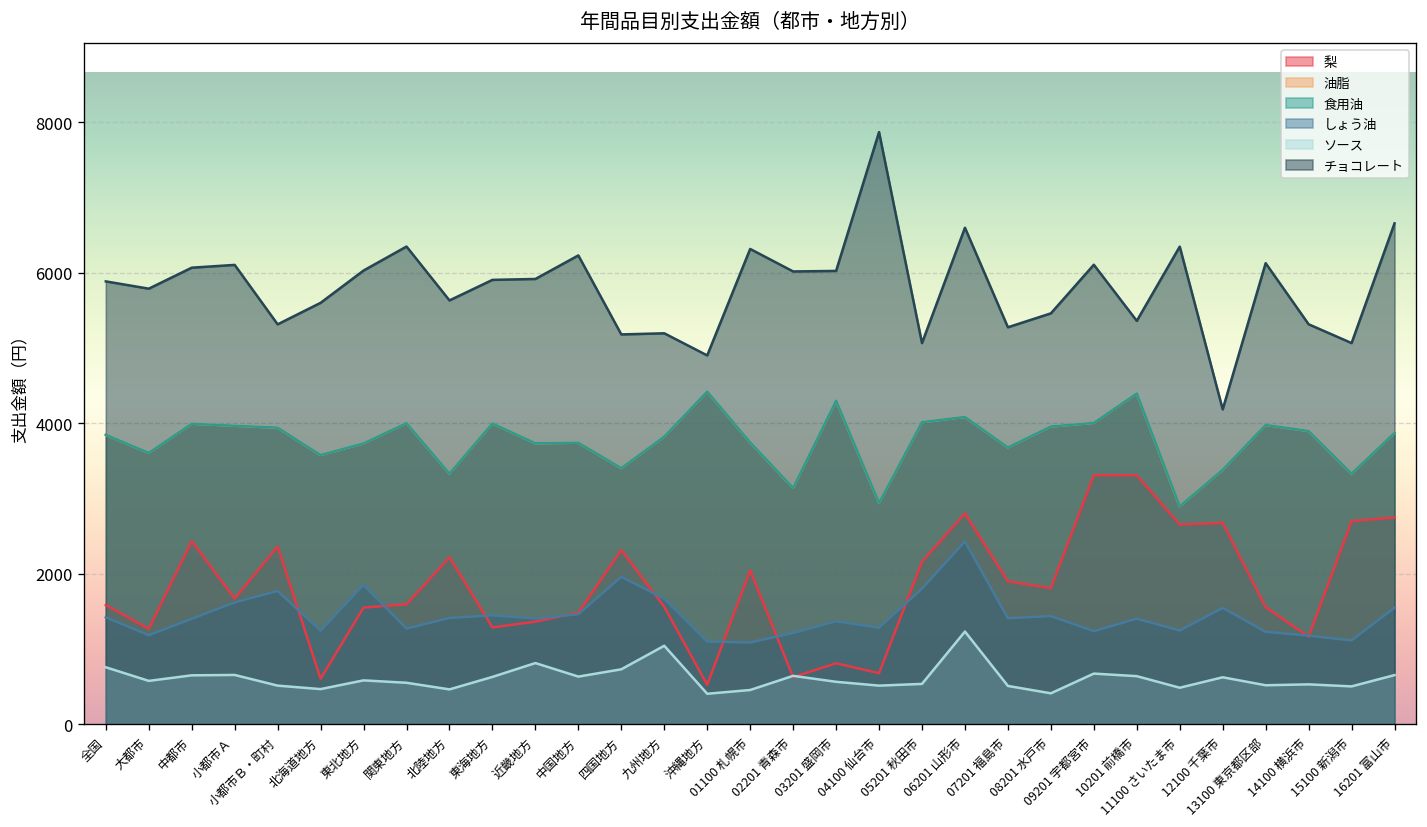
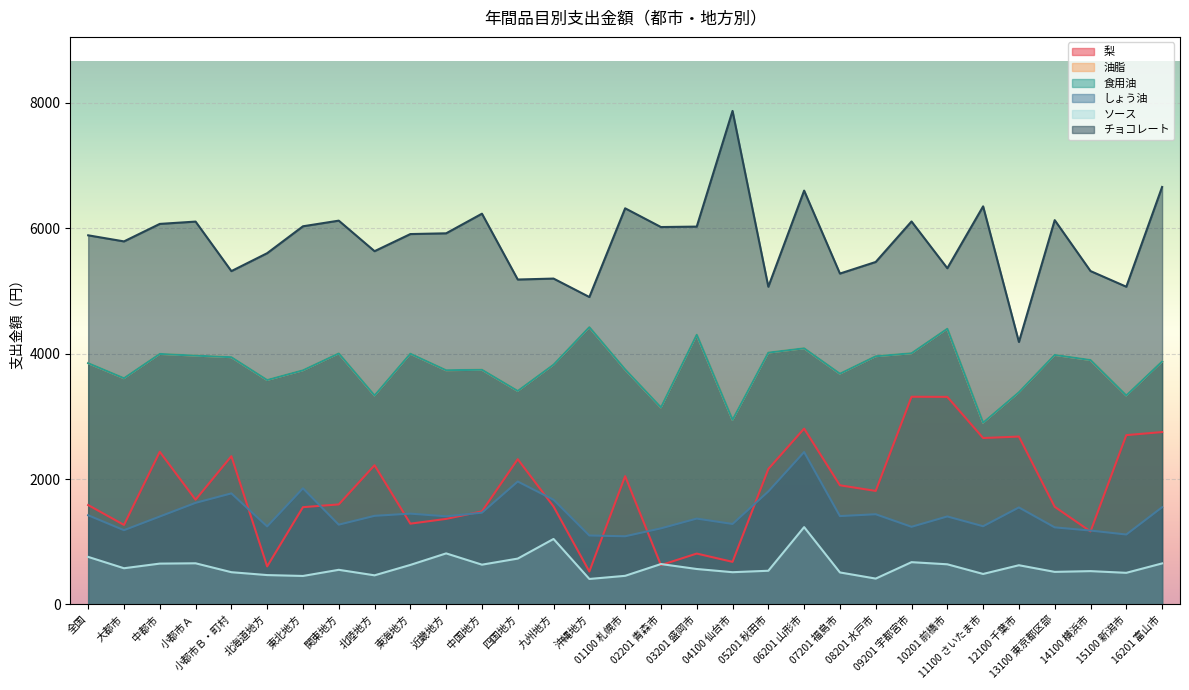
ソース, 東北地方: 600 -> 500
チョコレート, 関東地方: 6400 -> 6100
